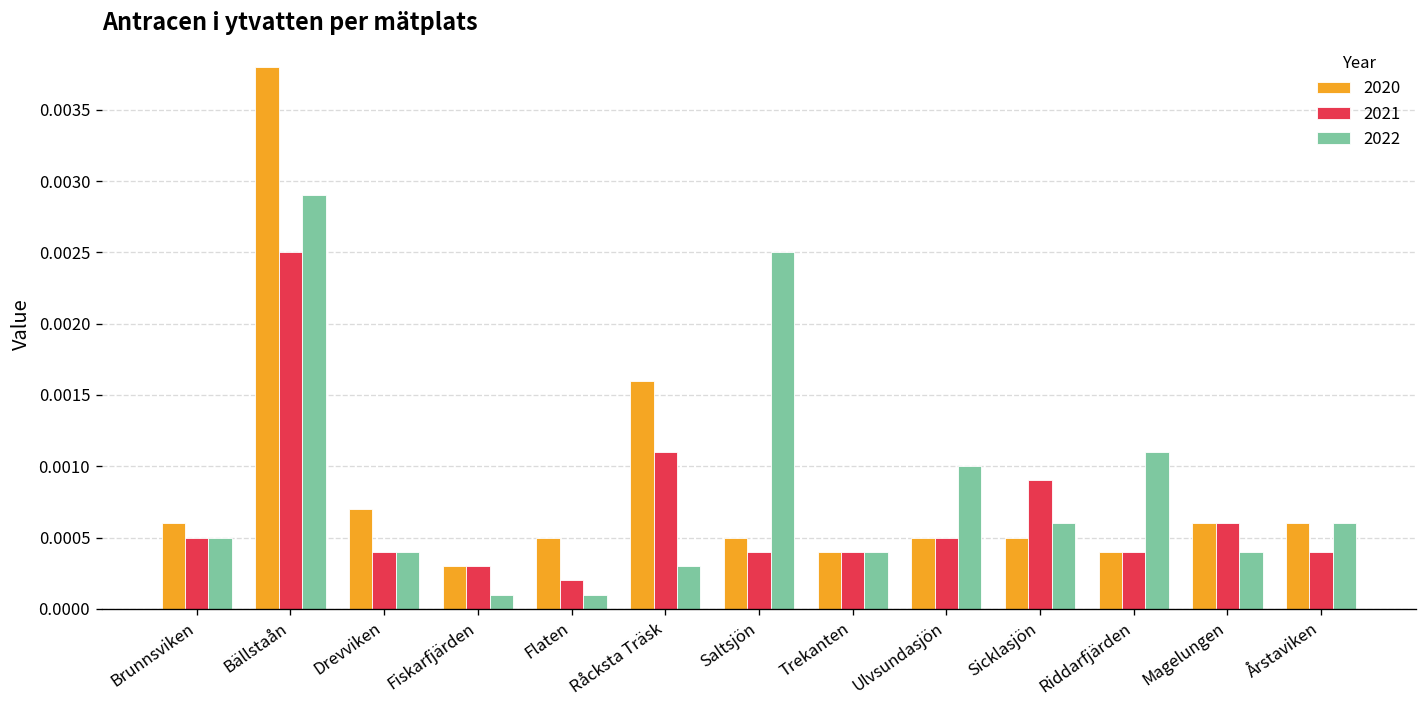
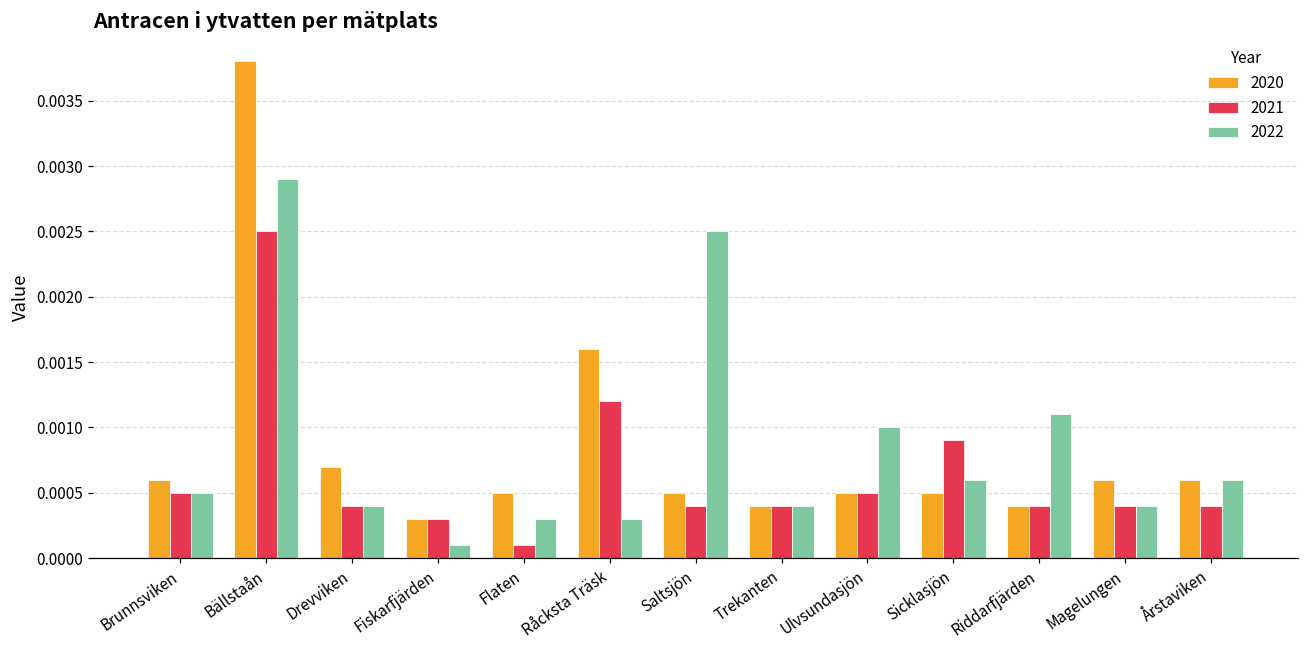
2021, Flaten: 0.0002 -> 0.0001
2022, Flaten: 0.0001 -> 0.0003
2021, Råcksta Träsk: 0.0011 -> 0.0012
2021, Magelungen: 0.0006 -> 0.0004
